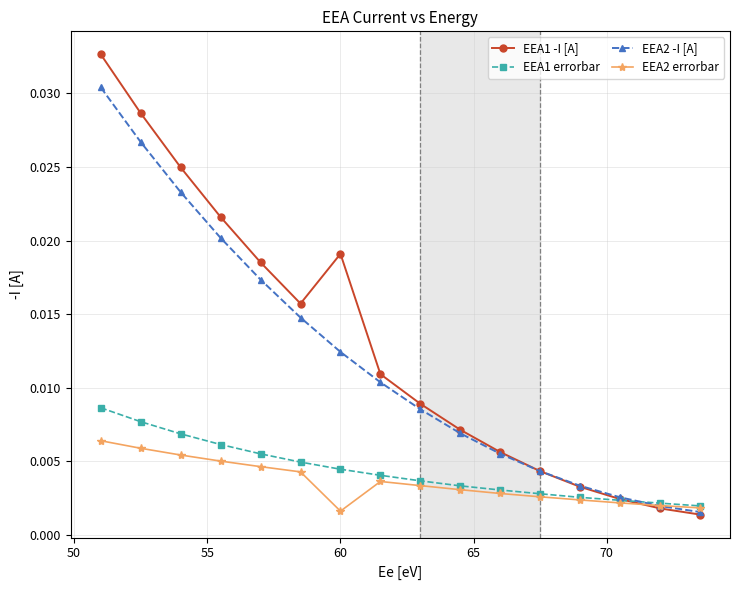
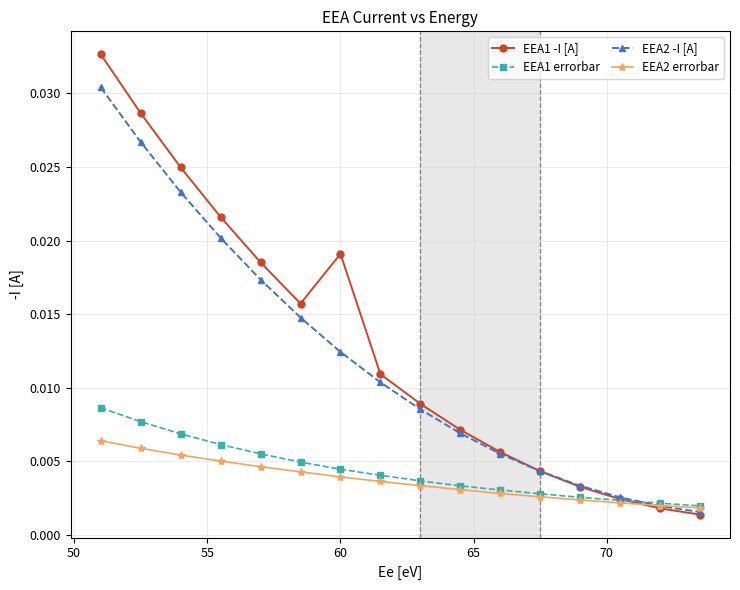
EEA2 errorbar, 60: 0.0016 -> 0.0040
